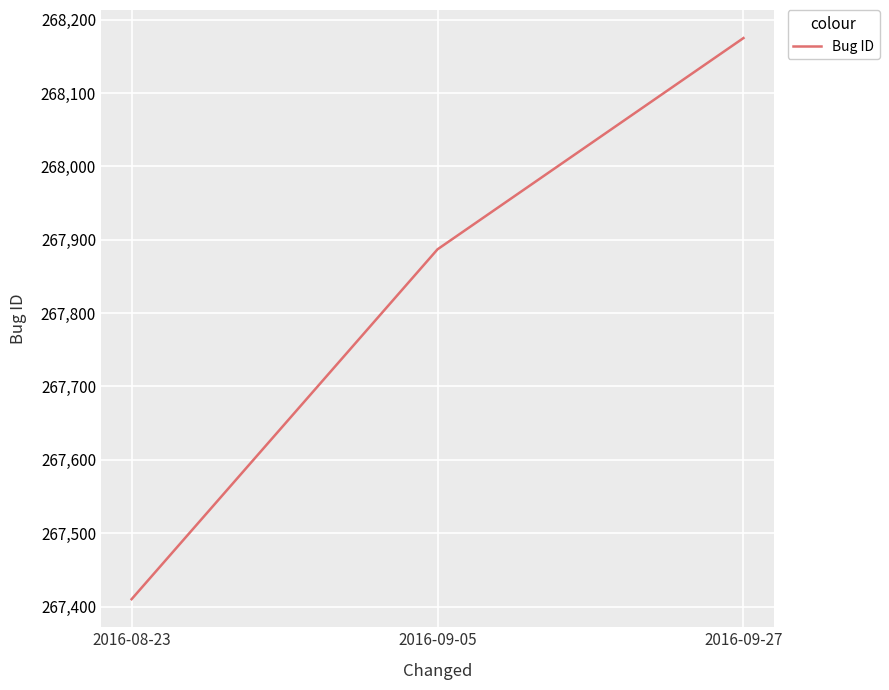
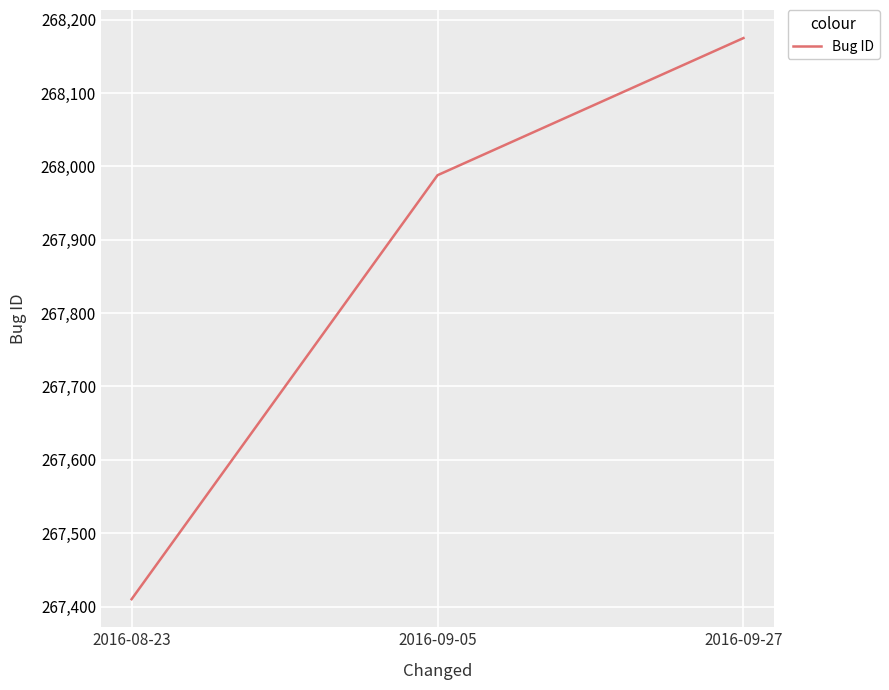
2016-09-05: 267,890 -> 267,990
